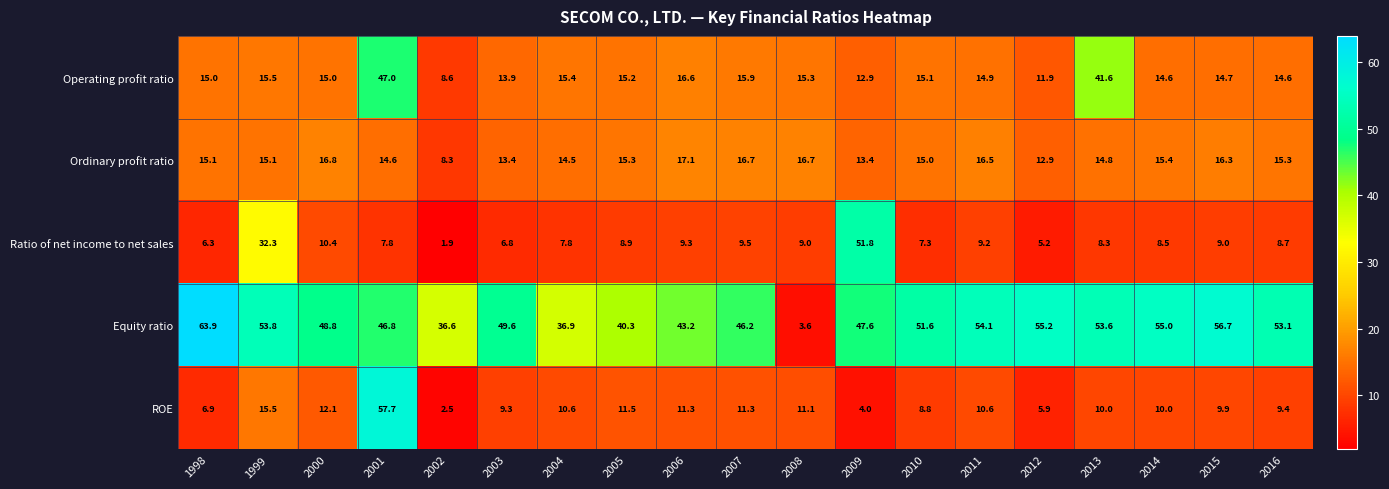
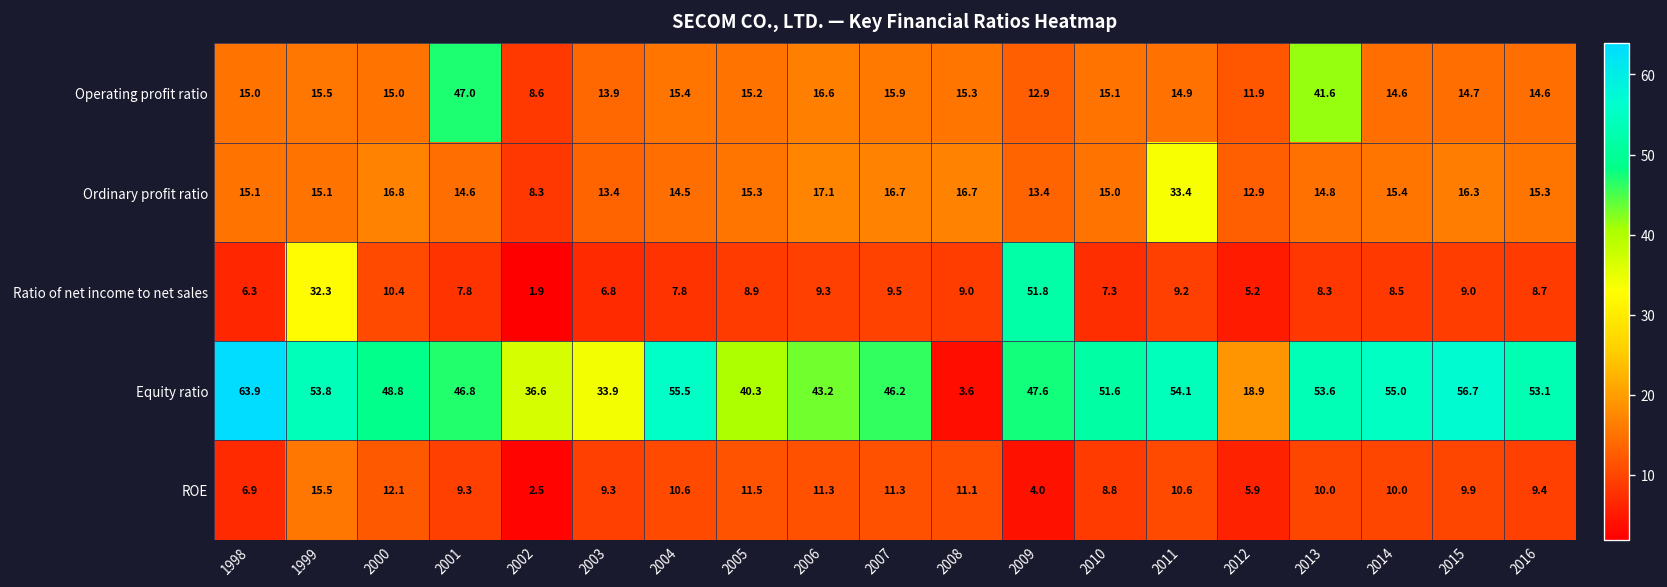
Ordinary profit ratio, 2011: 16.5 -> 33.4
Equity ratio, 2003: 49.6 -> 33.9
Equity ratio, 2004: 36.9 -> 55.5
Equity ratio, 2012: 55.2 -> 18.9
ROE, 2001: 57.7 -> 9.3
